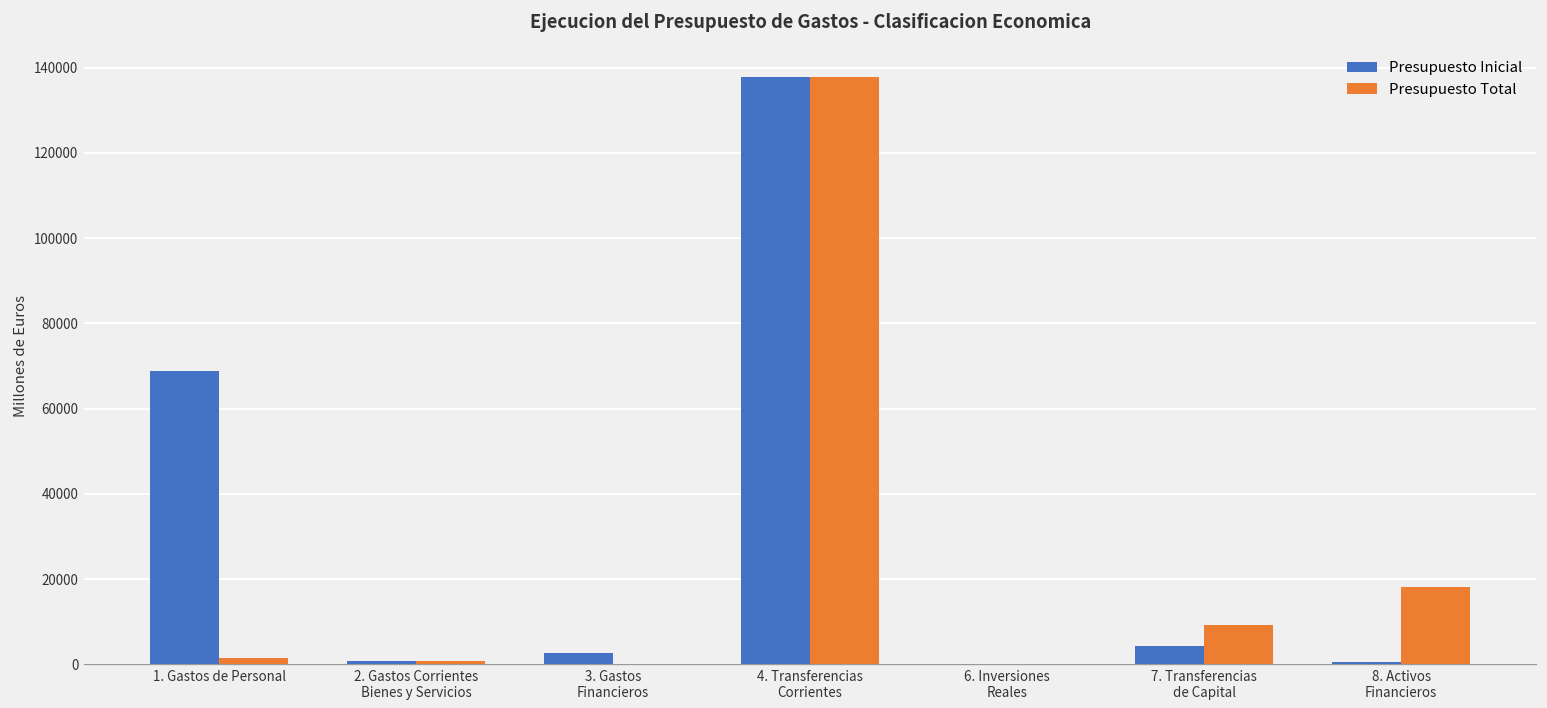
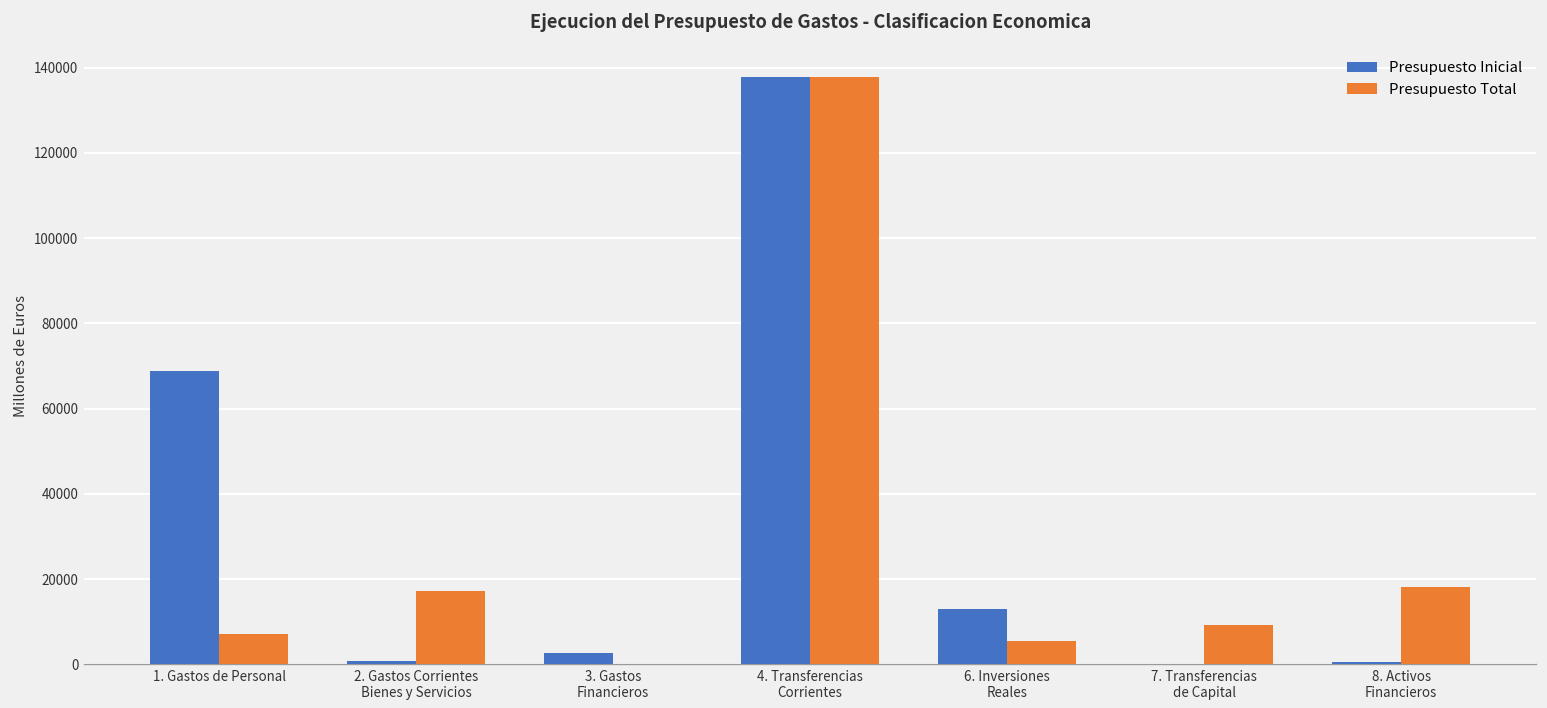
Presupuesto Total, 1. Gastos de Personal: 1000 -> 7000
Presupuesto Total, 2. Gastos Corrientes Bienes y Servicios: 1000 -> 17000
Presupuesto Inicial, 6. Inversiones Reales: 0 -> 13000
Presupuesto Total, 6. Inversiones Reales: 0 -> 6000
Presupuesto Inicial, 7. Transferencias de Capital: 4000 -> 0
